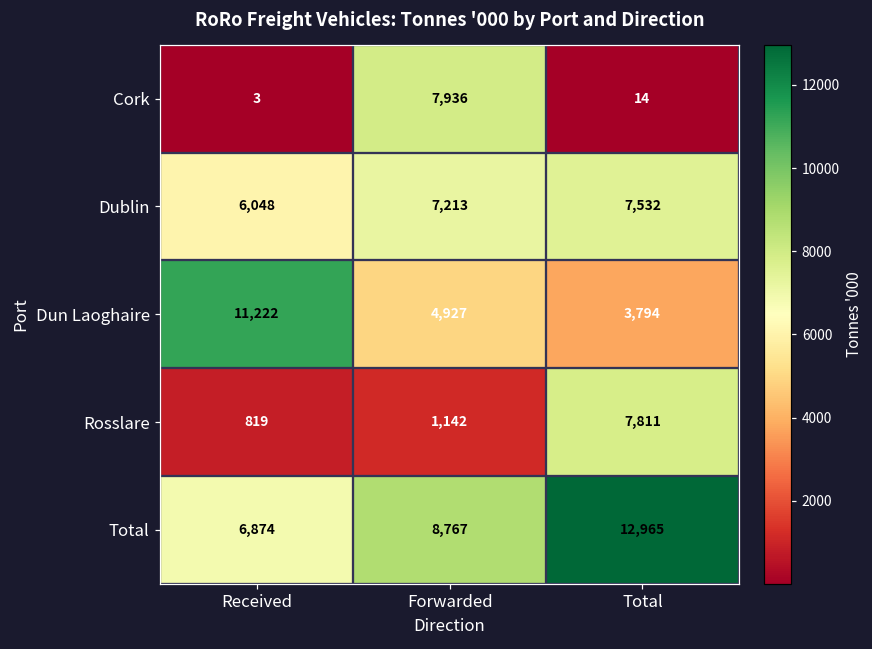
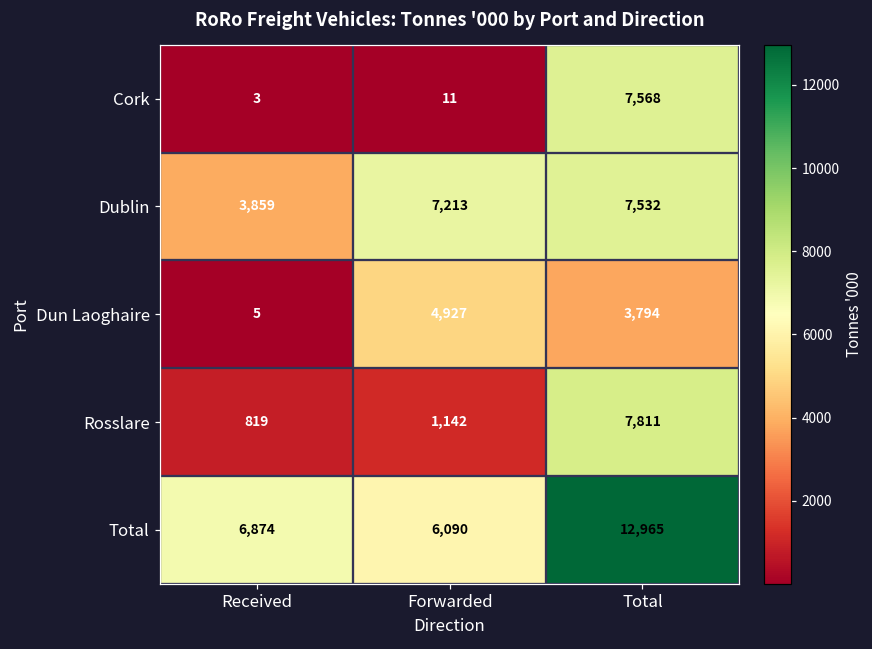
Cork, Forwarded: 7,936 -> 11
Cork, Total: 14 -> 7,568
Dublin, Received: 6,048 -> 3,859
Dun Laoghaire, Received: 11,222 -> 5
Total, Forwarded: 8,767 -> 6,090
